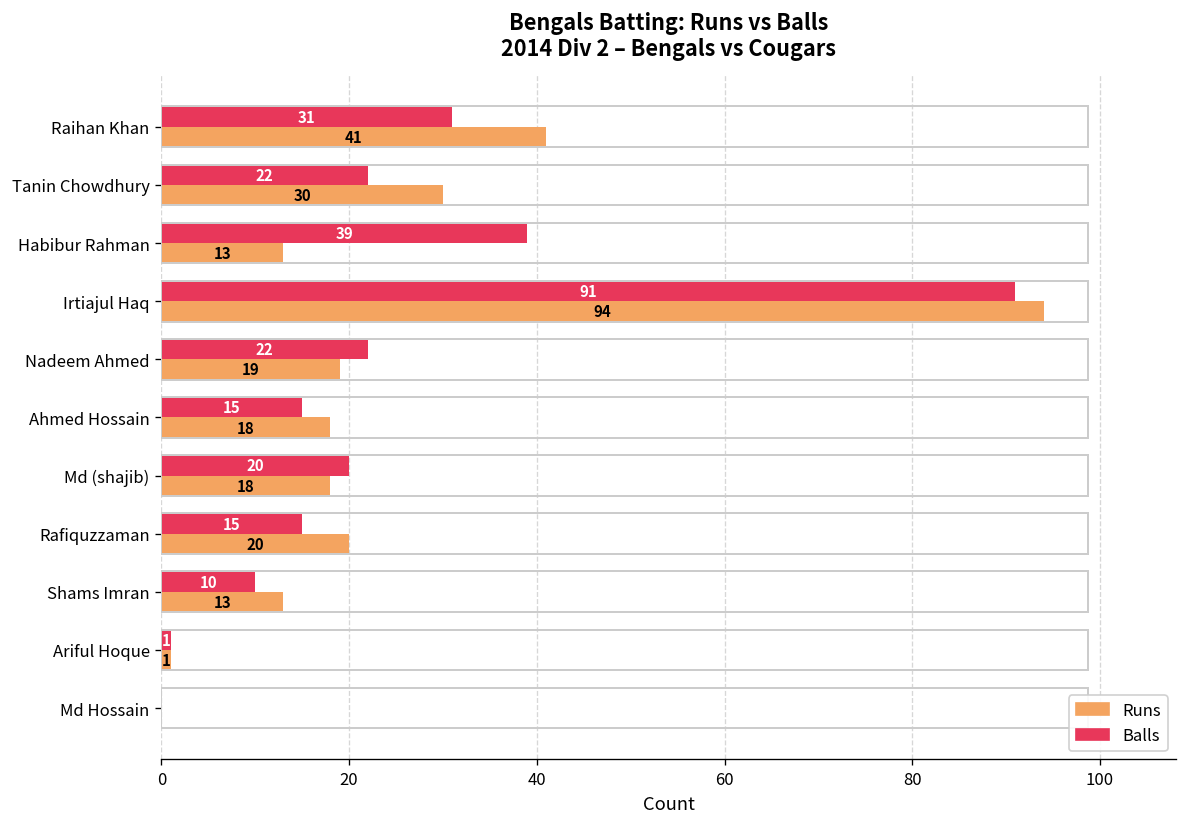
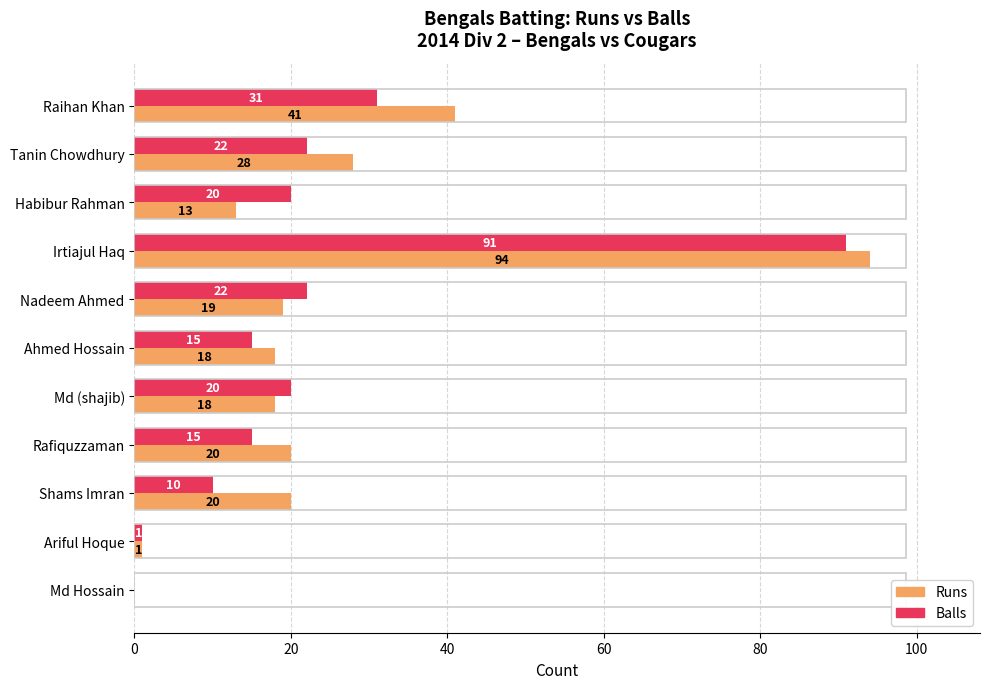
Runs, Tanin Chowdhury: 30 -> 28
Balls, Habibur Rahman: 39 -> 20
Runs, Shams Imran: 13 -> 20
